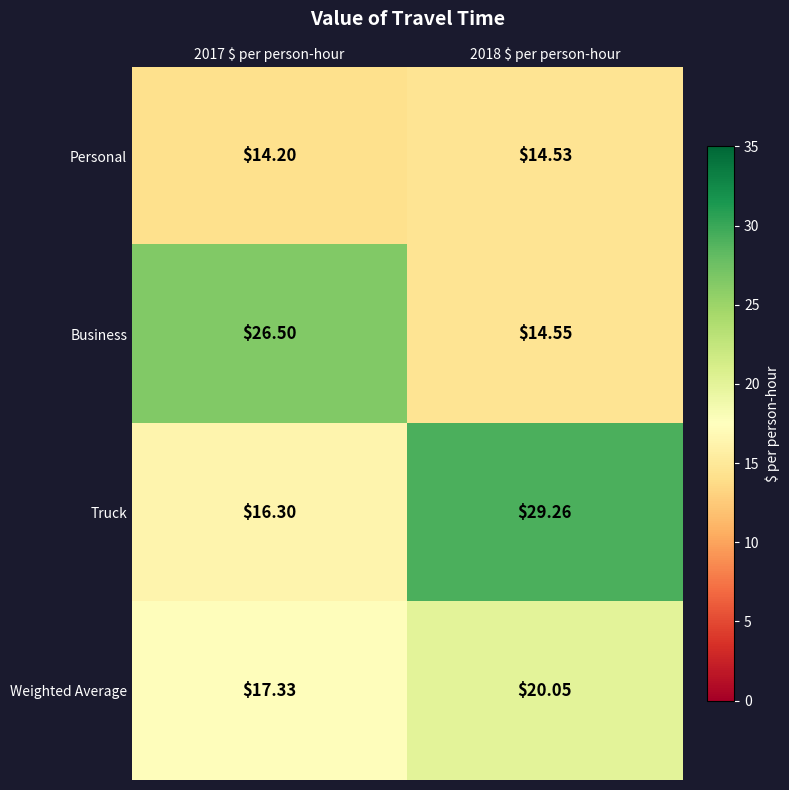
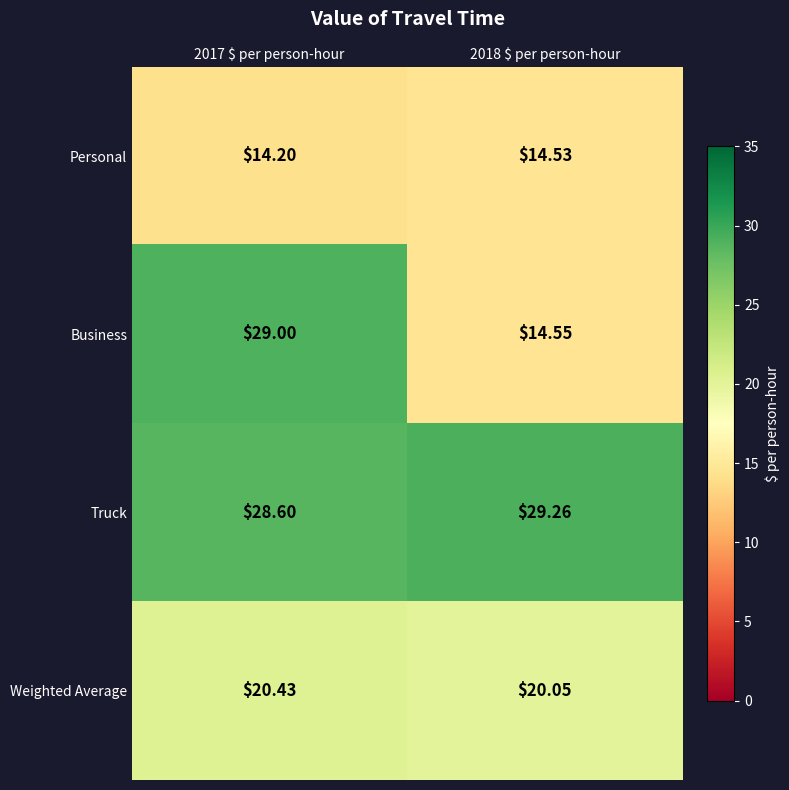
Business, 2017 $ per person-hour: $26.50 -> $29.00
Truck, 2017 $ per person-hour: $16.30 -> $28.60
Weighted Average, 2017 $ per person-hour: $17.33 -> $20.43
